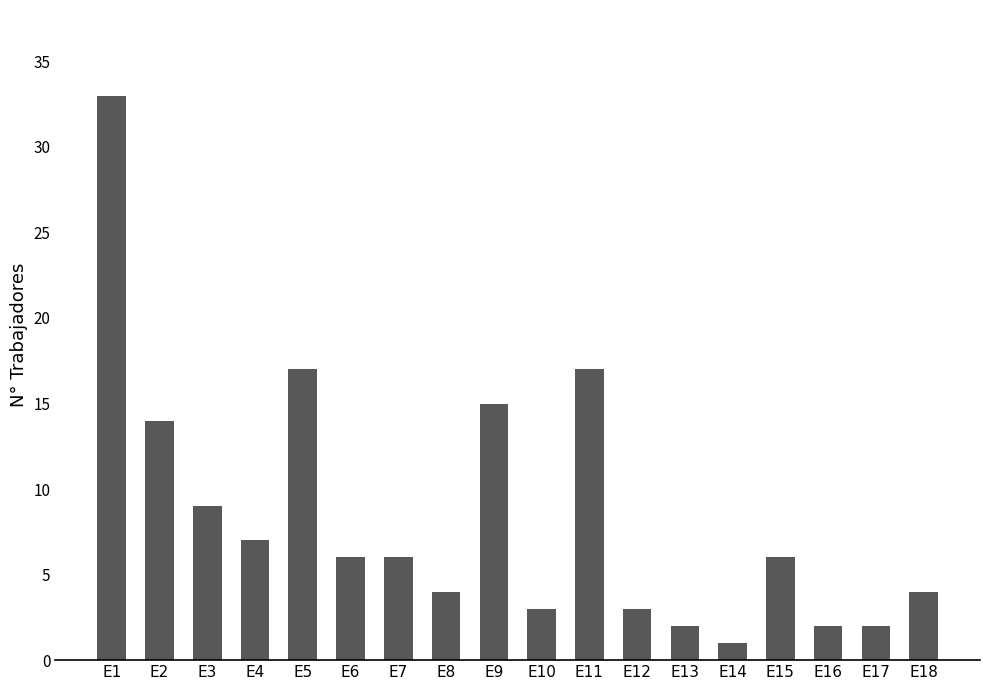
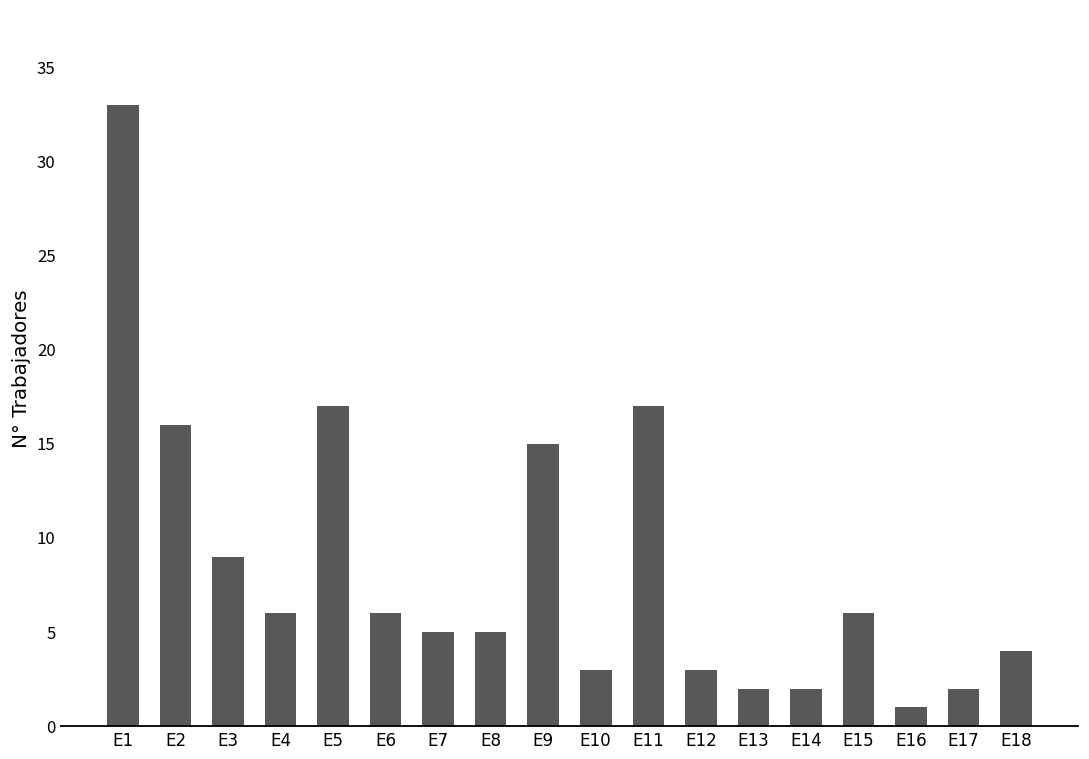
E2: 14 -> 16
E4: 7 -> 6
E7: 6 -> 5
E8: 4 -> 5
E14: 1 -> 2
E16: 2 -> 1
